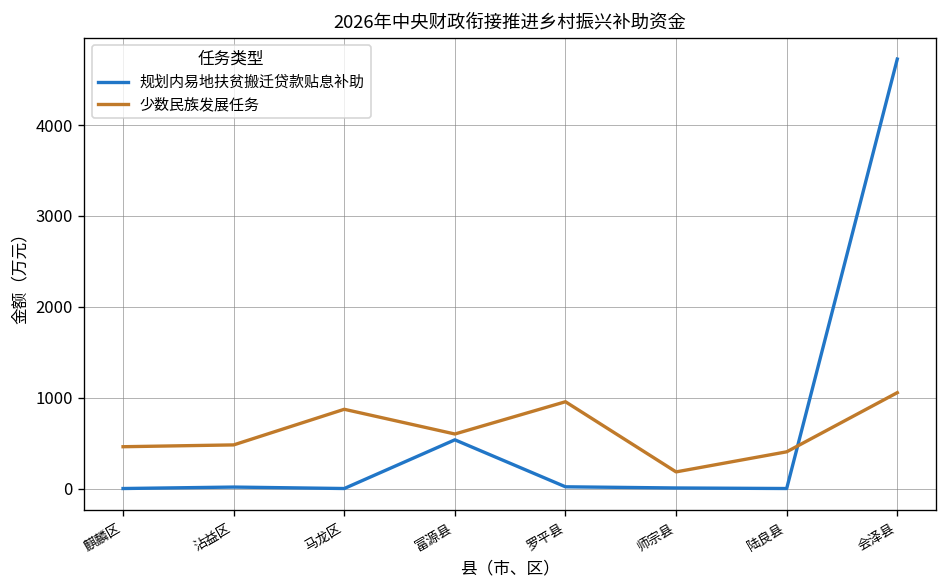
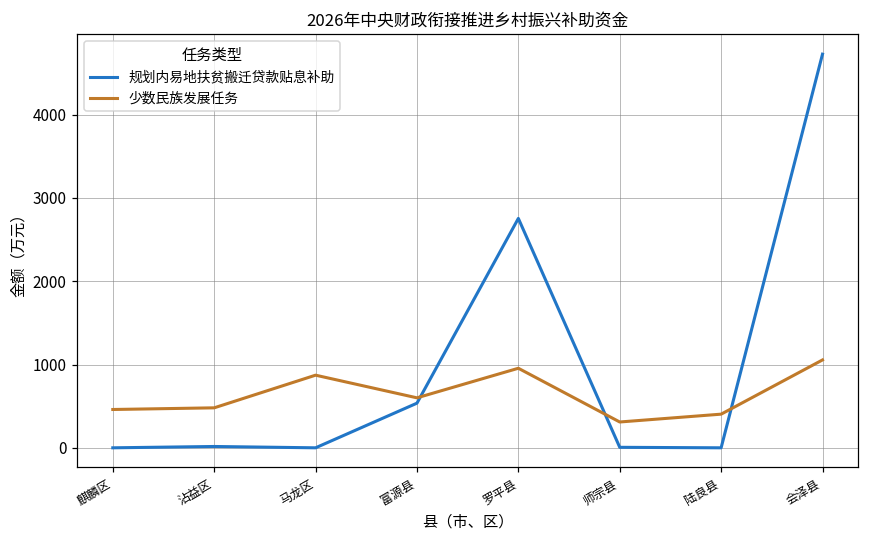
规划内易地扶贫搬迁贷款贴息补助, 罗平县: 0 -> 2800
少数民族发展任务, 师宗县: 200 -> 300
